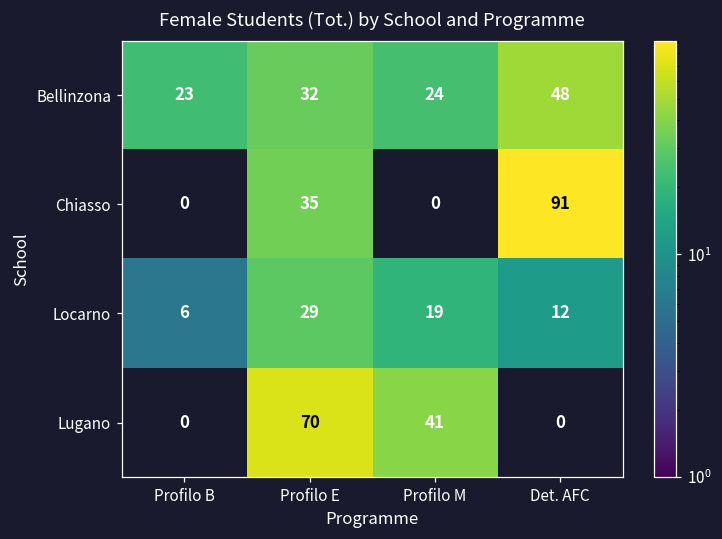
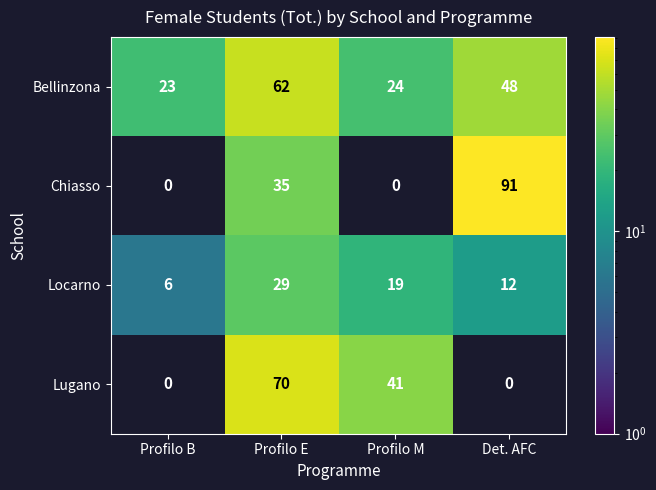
Bellinzona, Profilo E: 32 -> 62
